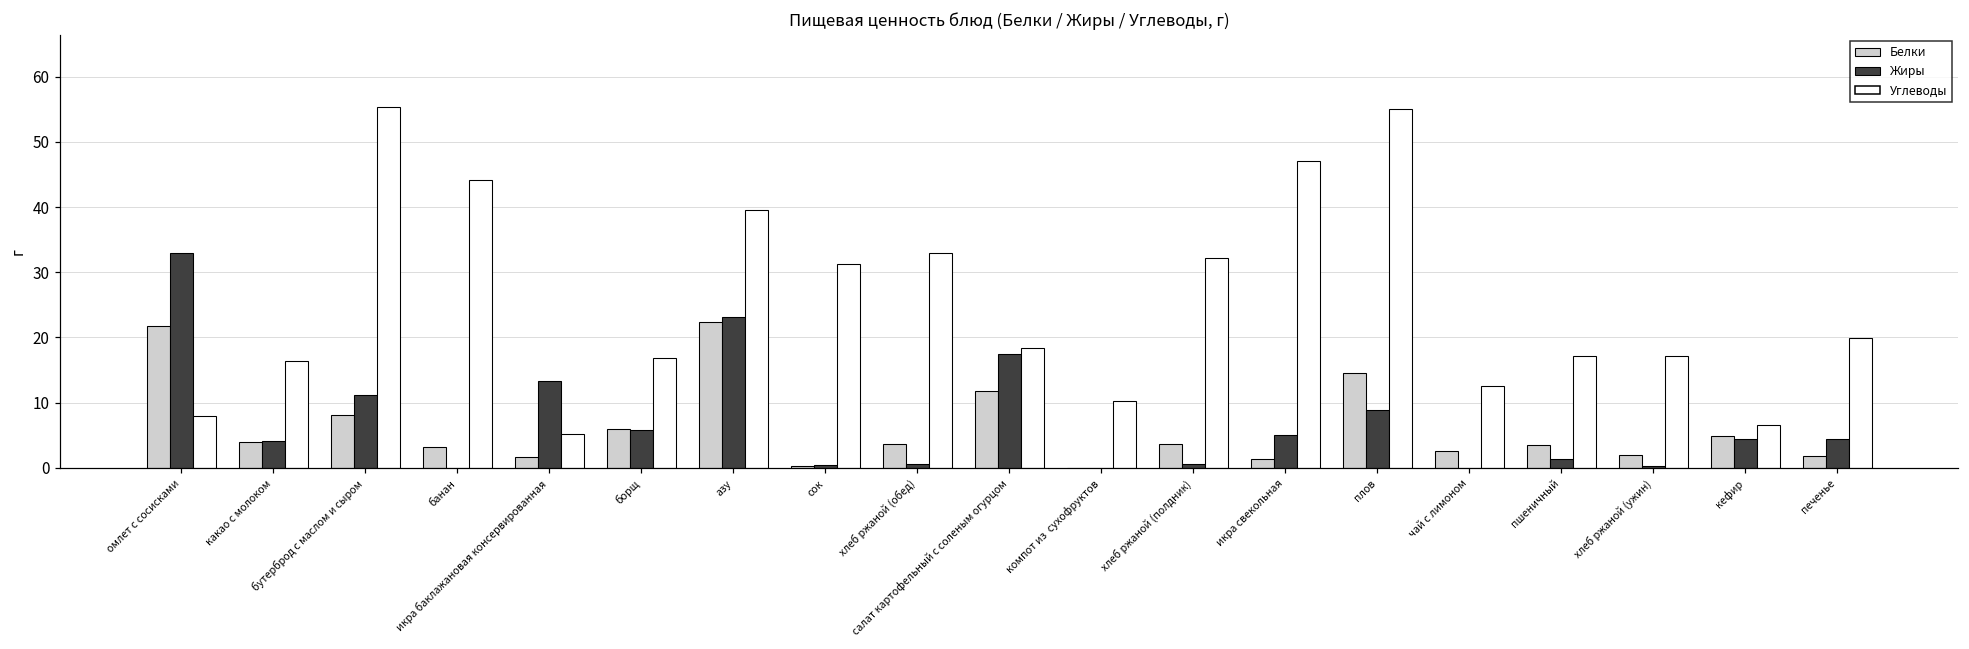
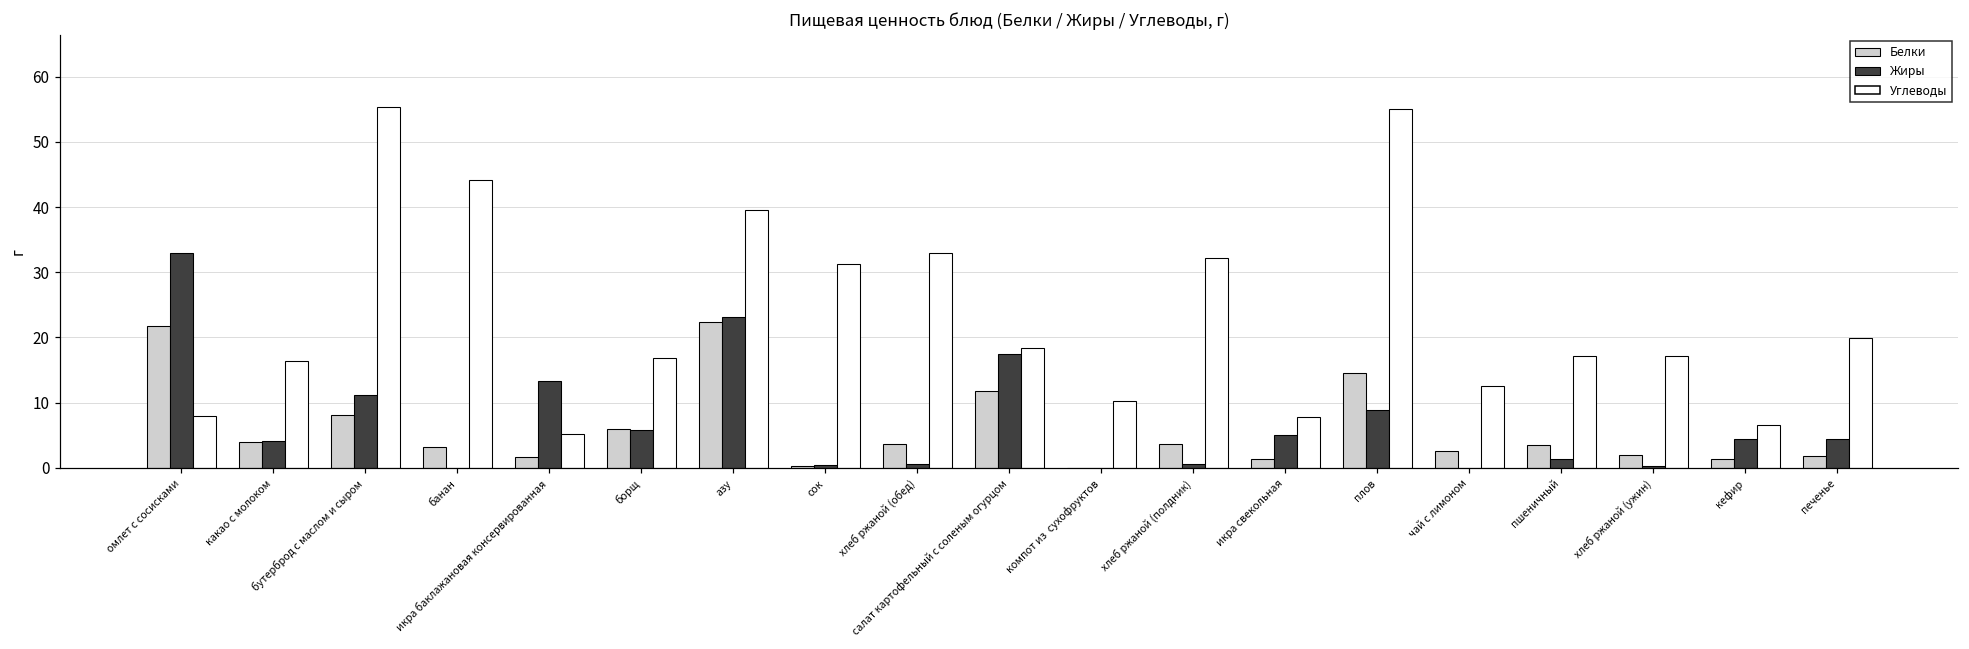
Углеводы, икра свекольная: 47 -> 8
Белки, кефир: 5 -> 1
